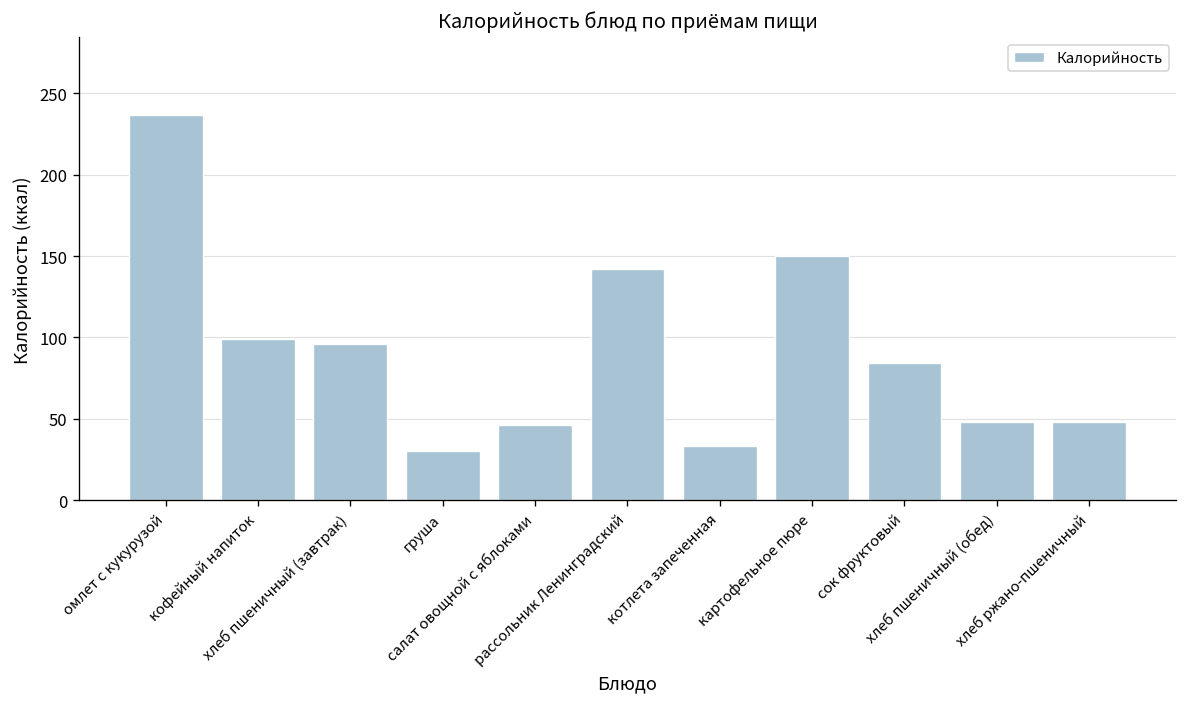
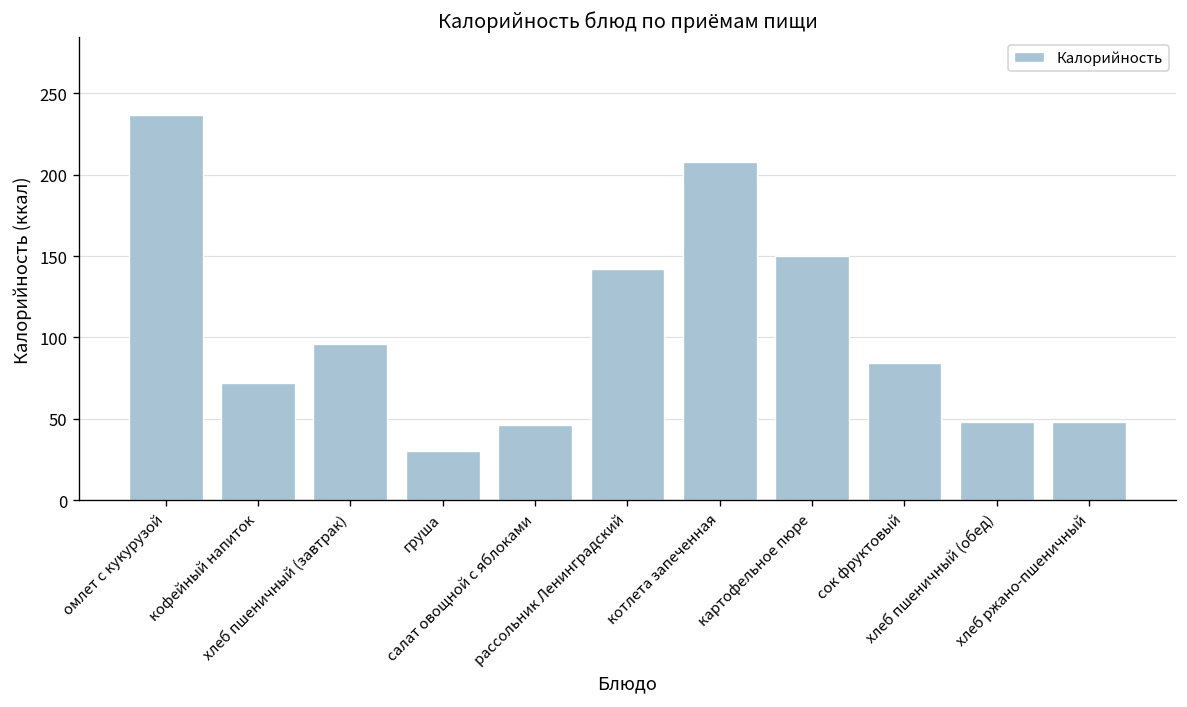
кофейный напиток: 99 -> 72
котлета запеченная: 33 -> 208
